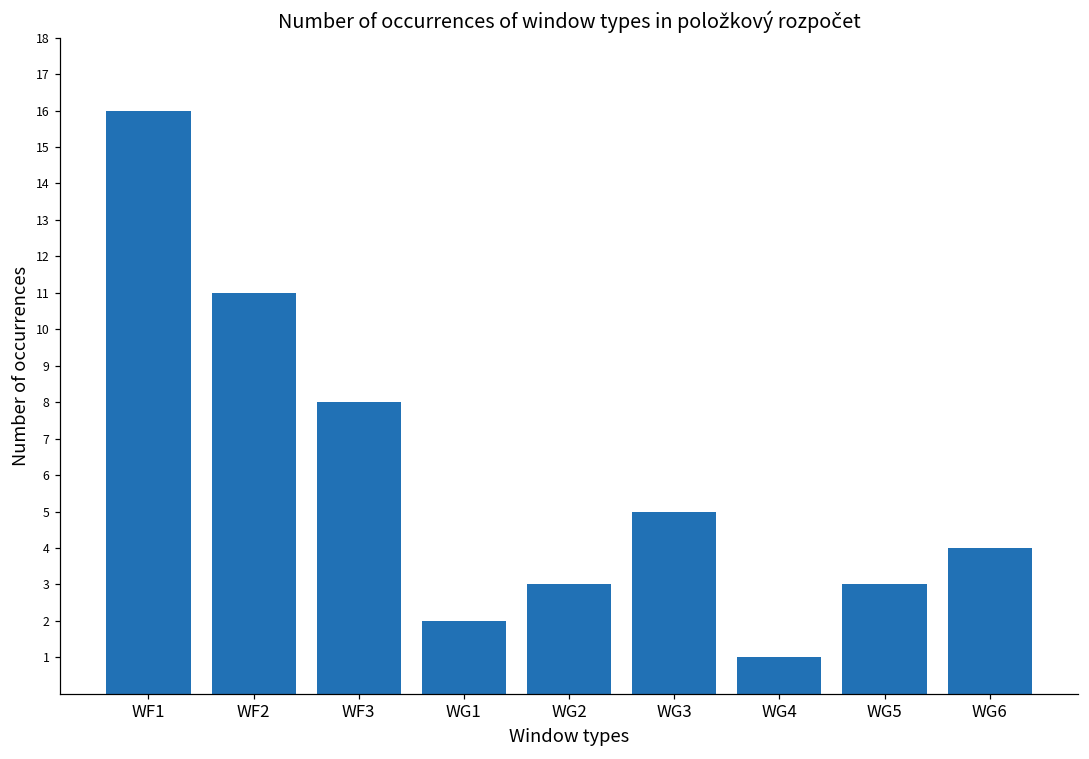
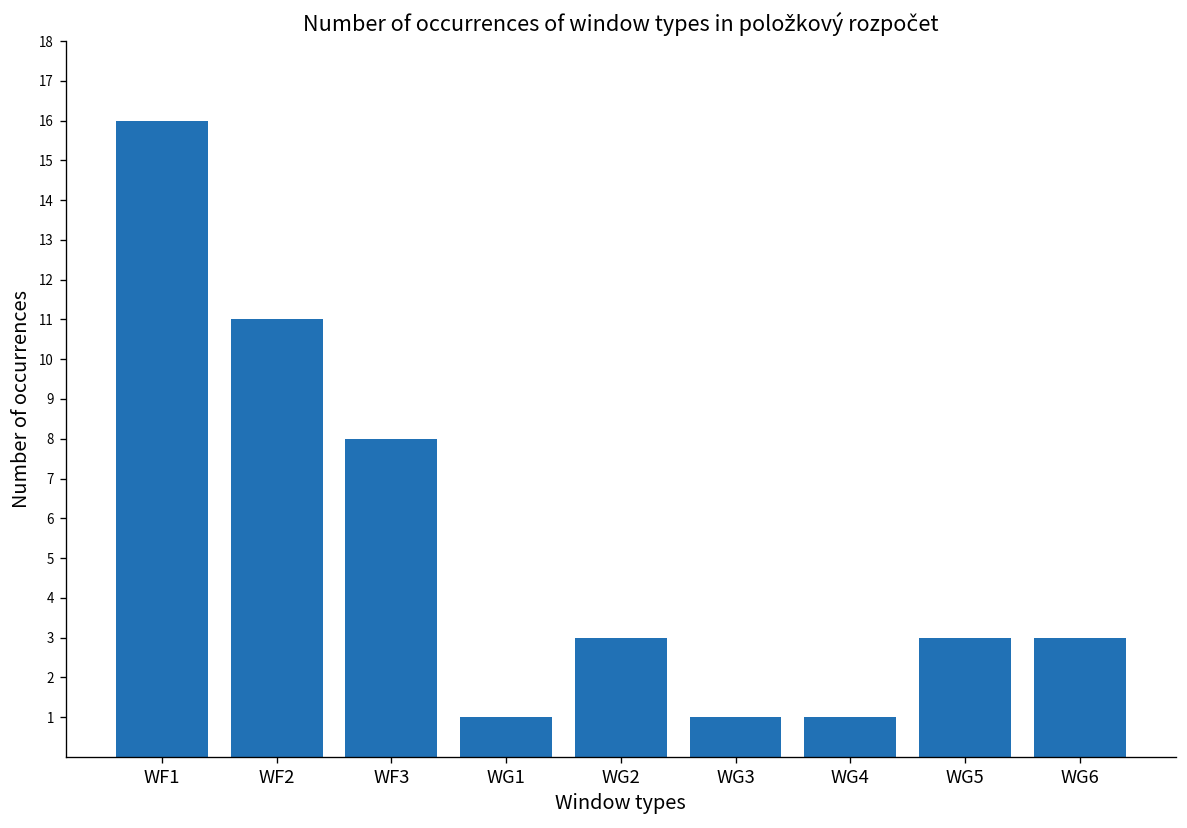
WG1: 2 -> 1
WG3: 5 -> 1
WG6: 4 -> 3
